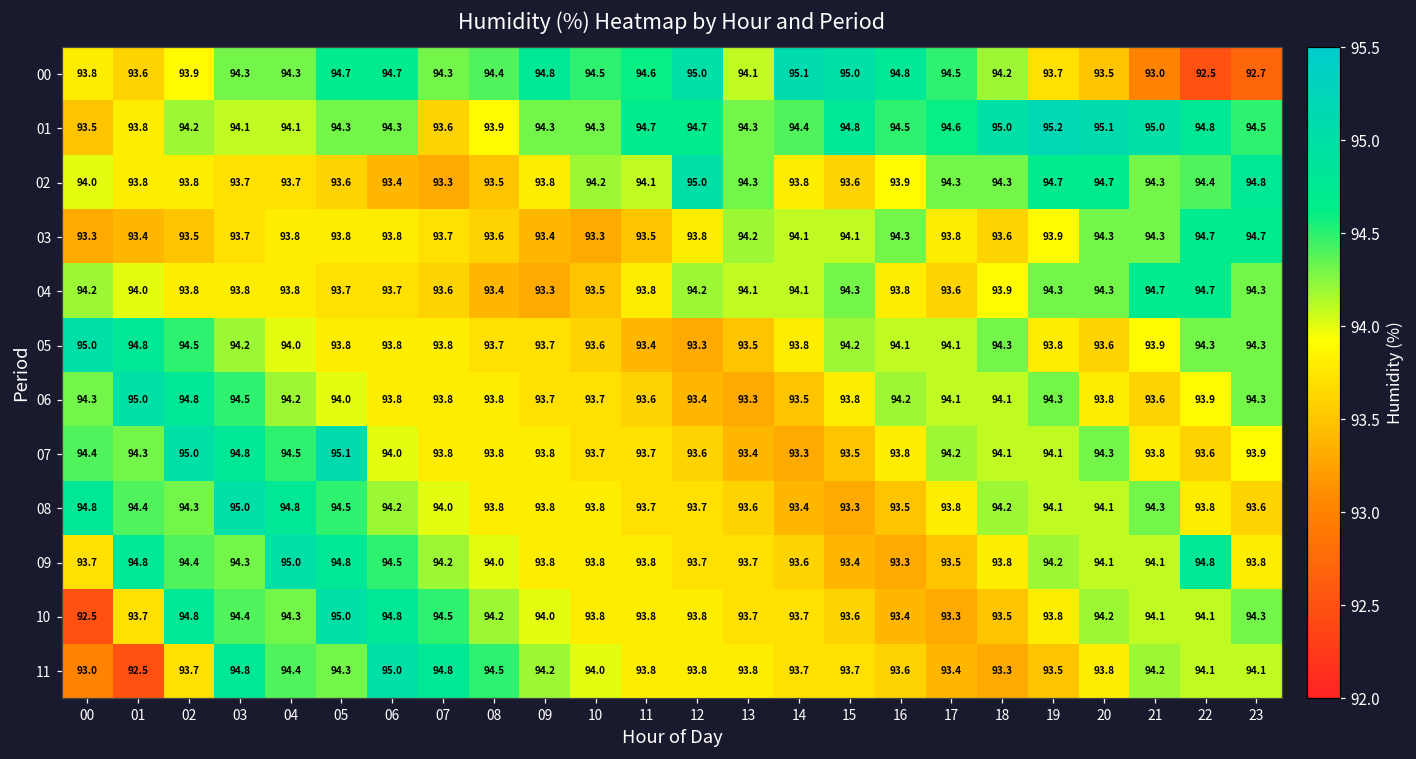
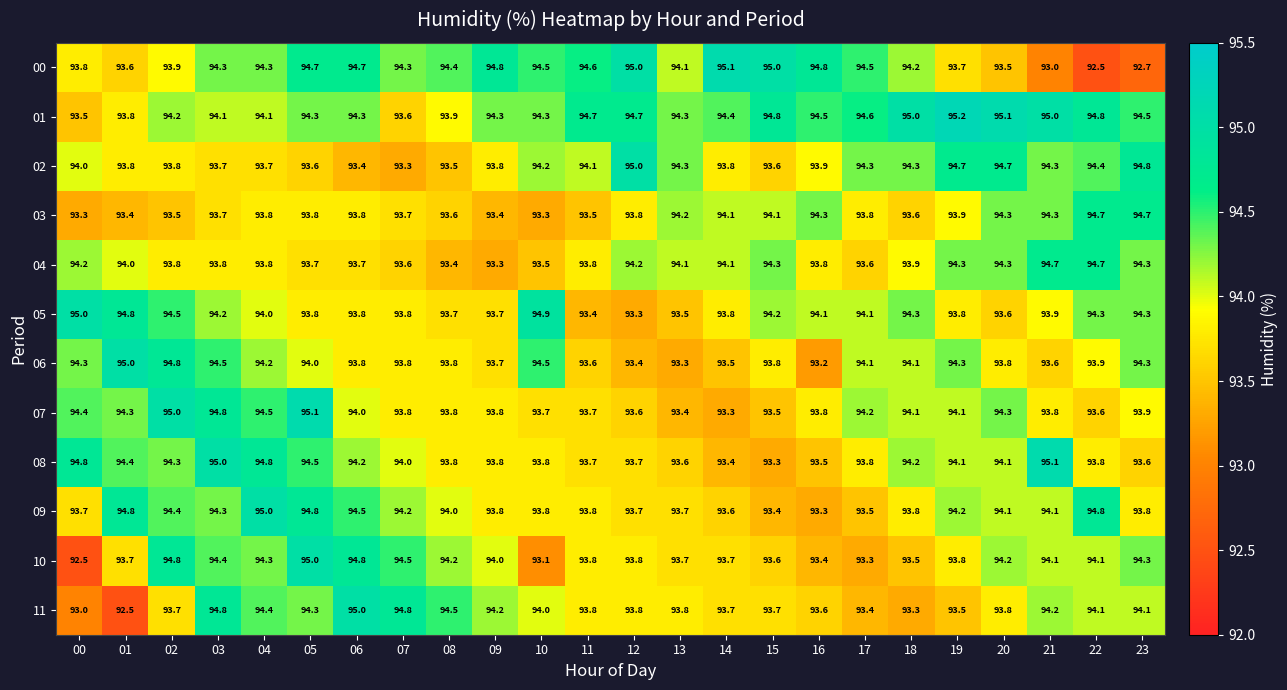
05, 10: 93.6 -> 94.9
06, 10: 93.7 -> 94.5
06, 16: 94.2 -> 93.2
08, 21: 94.3 -> 95.1
10, 10: 93.8 -> 93.1
